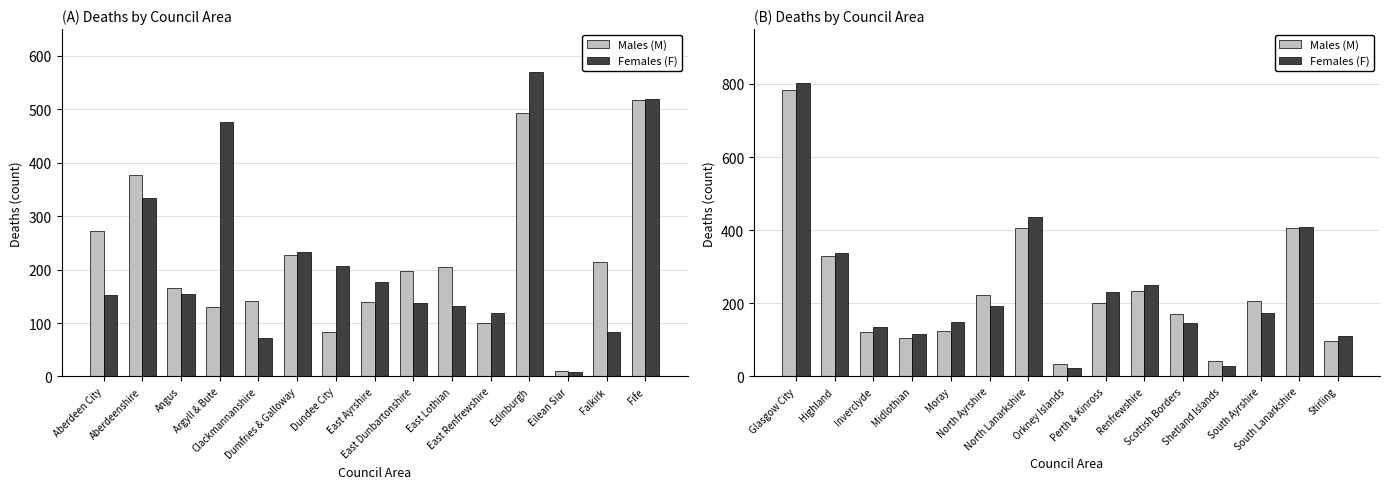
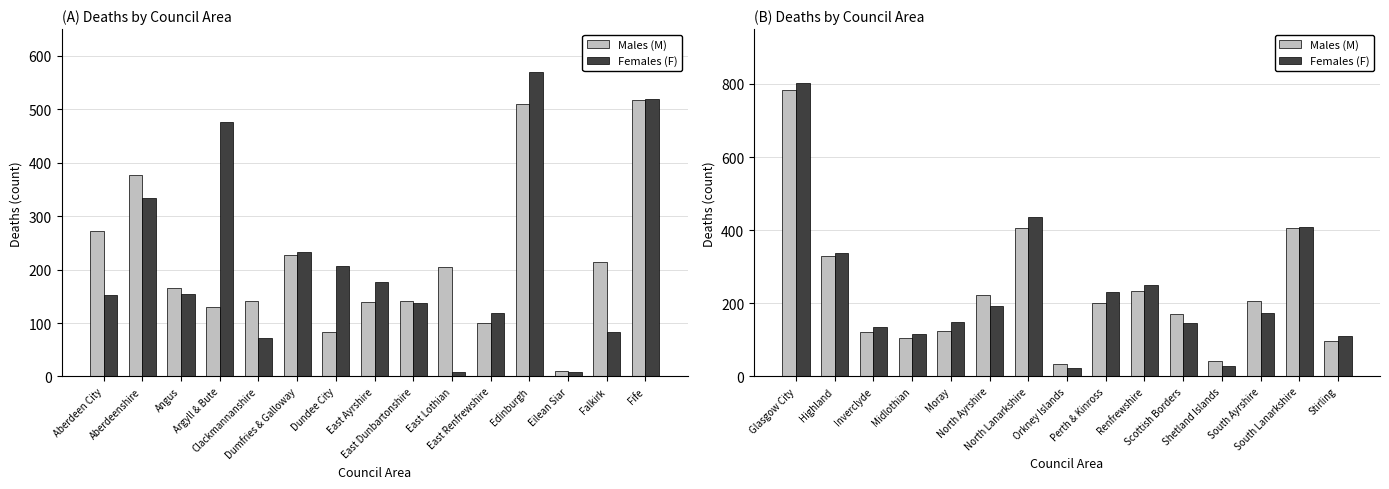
(A) Deaths by Council Area, Males (M), East Dunbartonshire: 200 -> 140
(A) Deaths by Council Area, Females (F), East Lothian: 130 -> 10
(A) Deaths by Council Area, Males (M), Edinburgh: 490 -> 510
